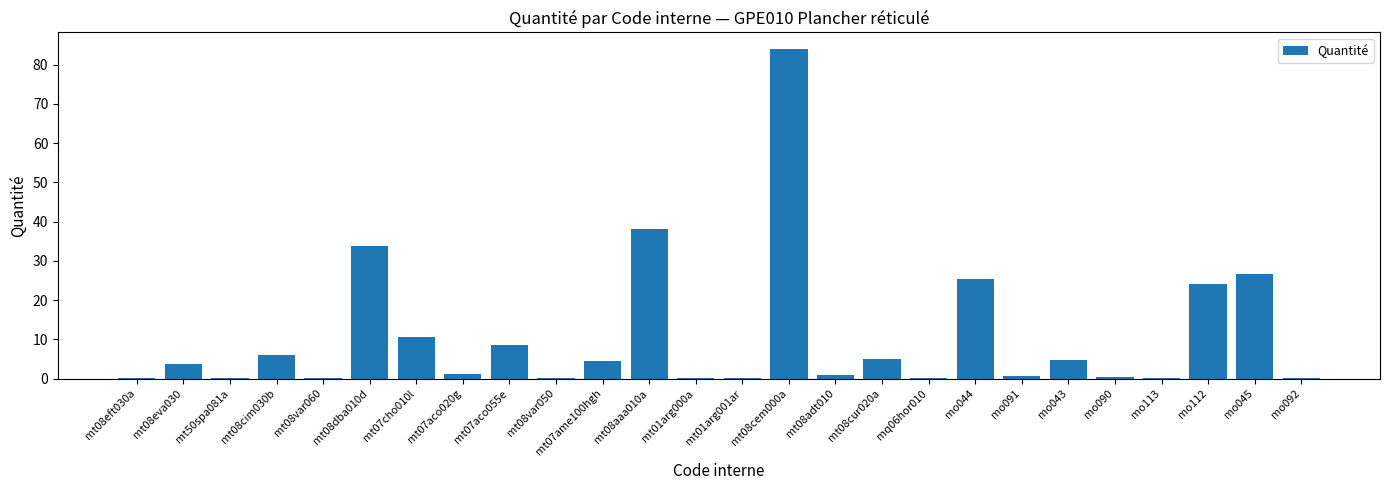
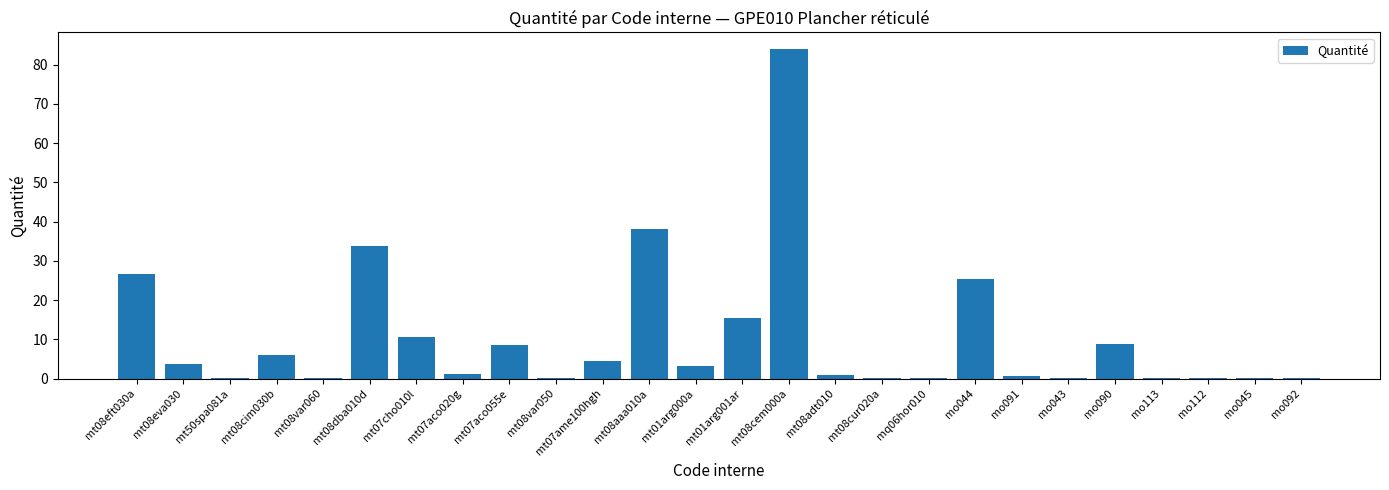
mt08eft030a: 0 -> 27
mt01arg000a: 0 -> 3
mt01arg001ar: 0 -> 15
mt08cur020a: 5 -> 0
mo043: 5 -> 0
mo090: 0 -> 9
mo112: 24 -> 0
mo045: 27 -> 0
